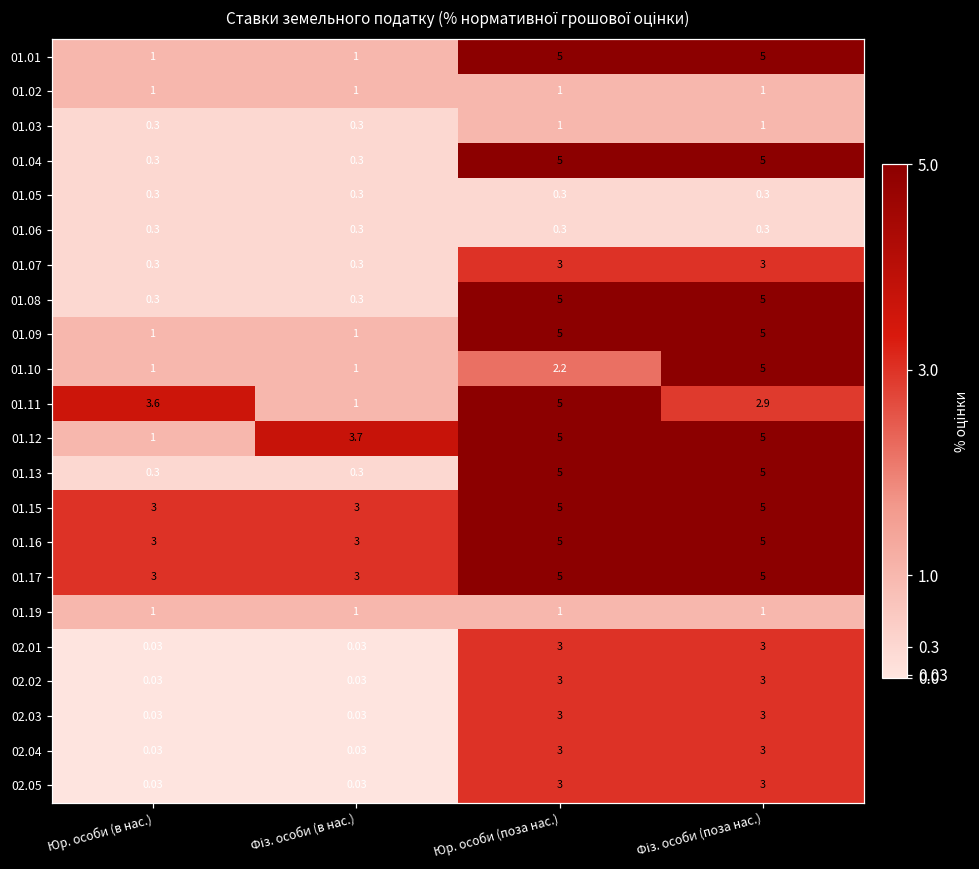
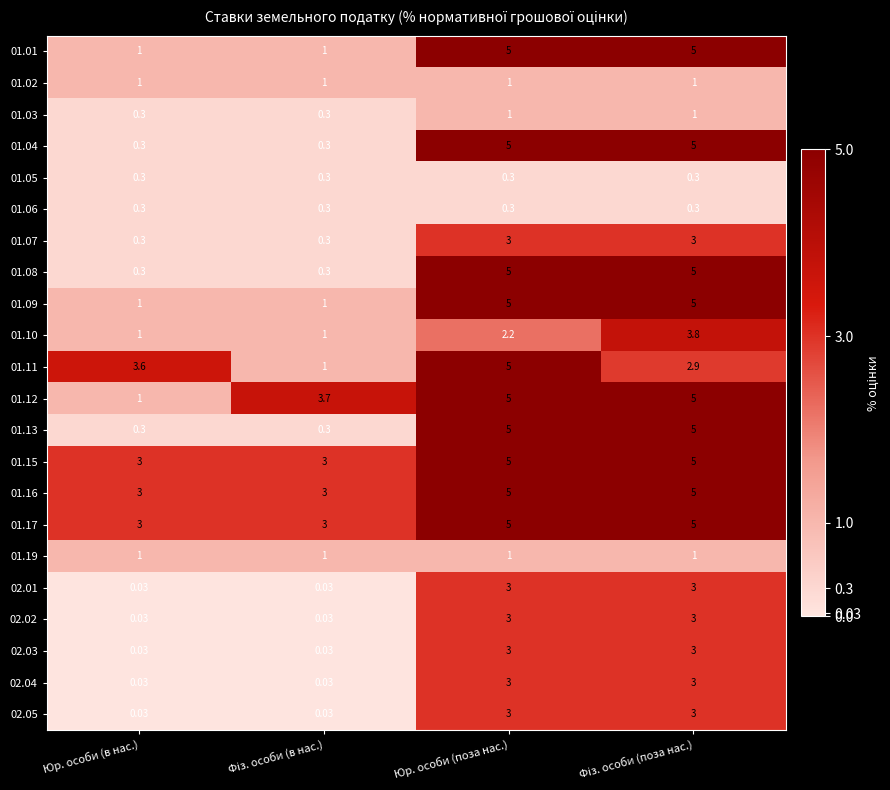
01.10, Фіз. особи (поза нас.): 5 -> 3.8
